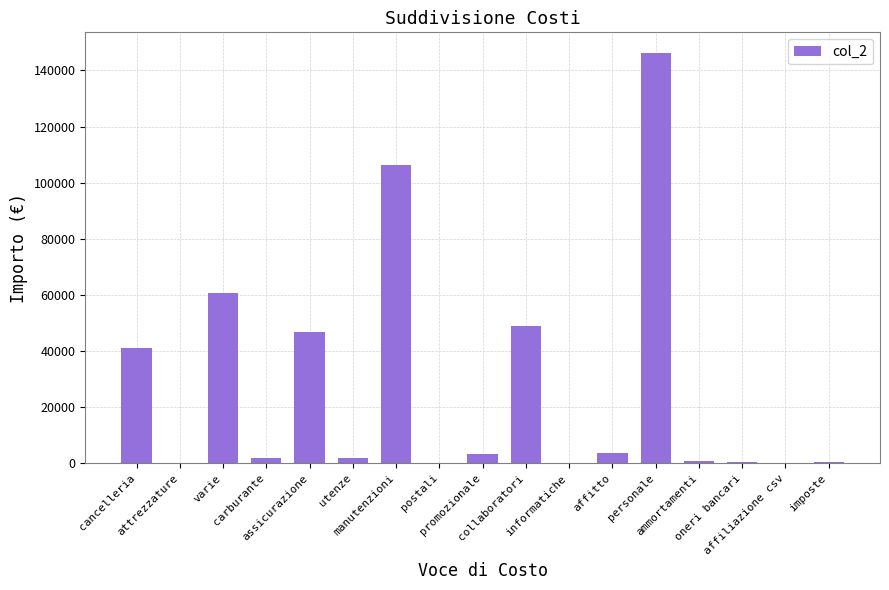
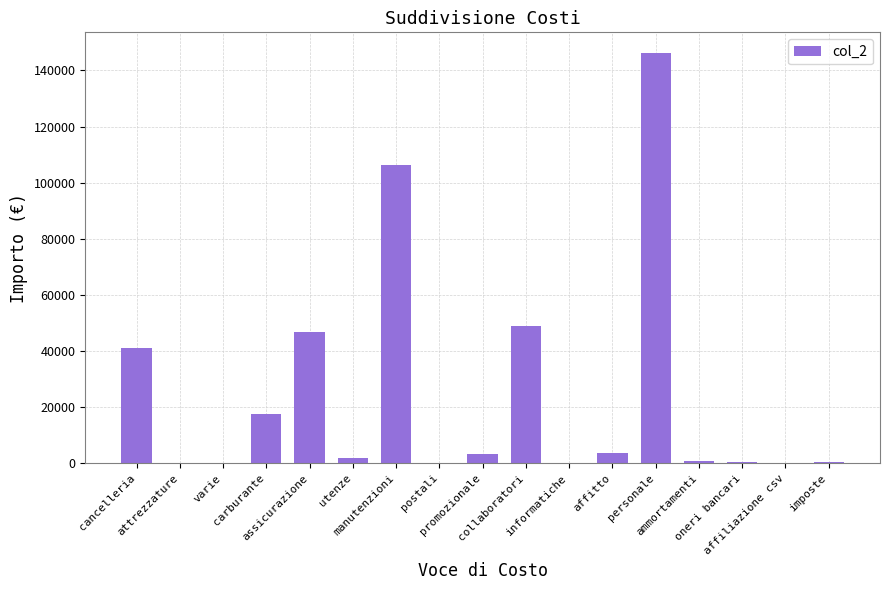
varie: 61000 -> 0
carburante: 2000 -> 18000
